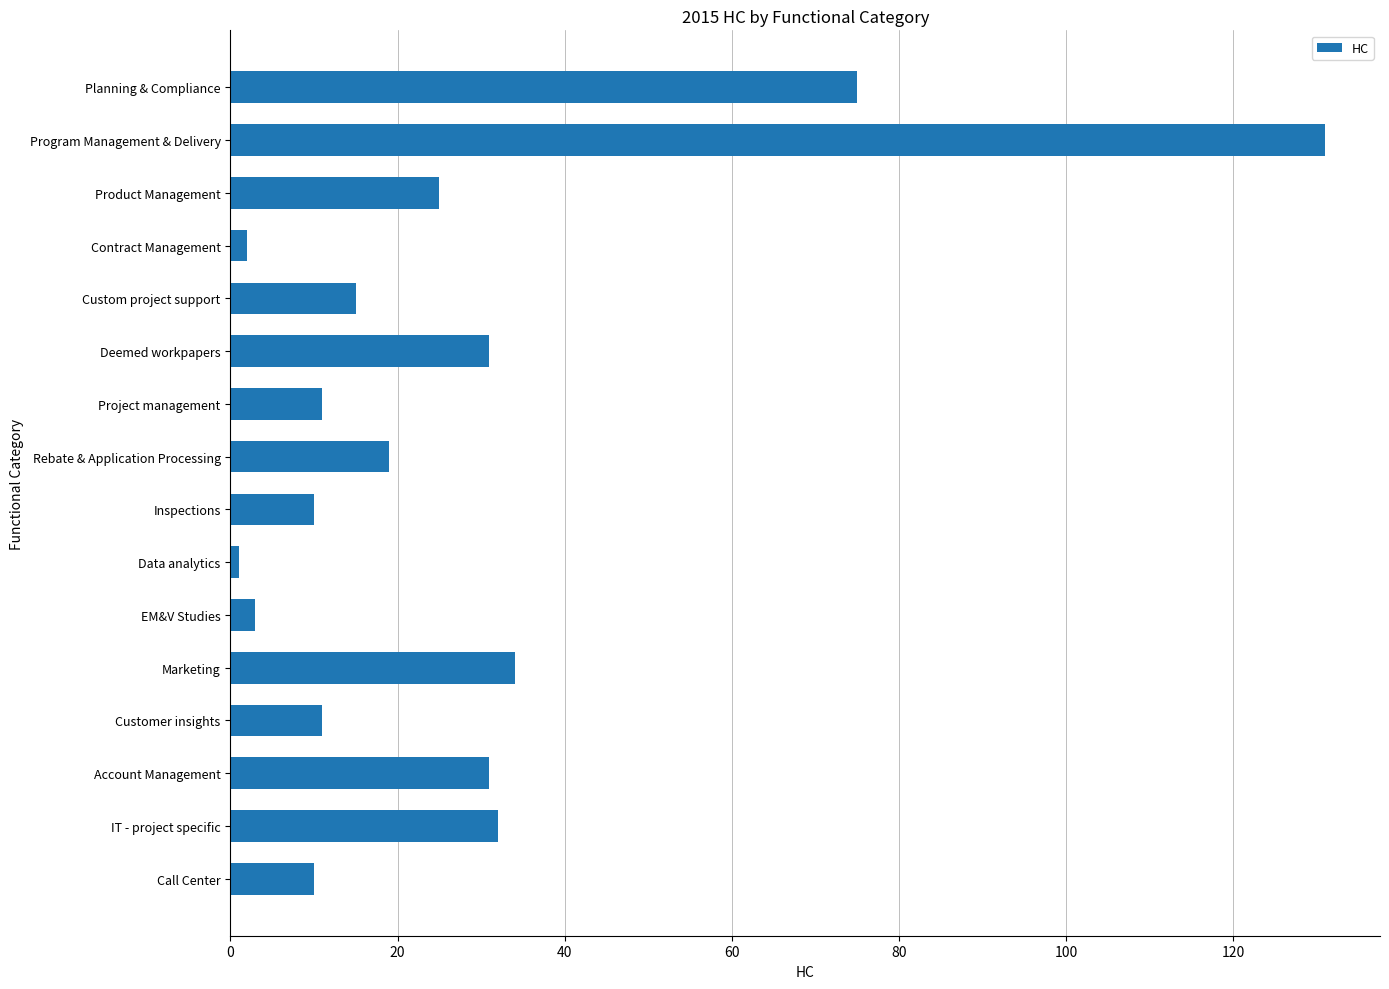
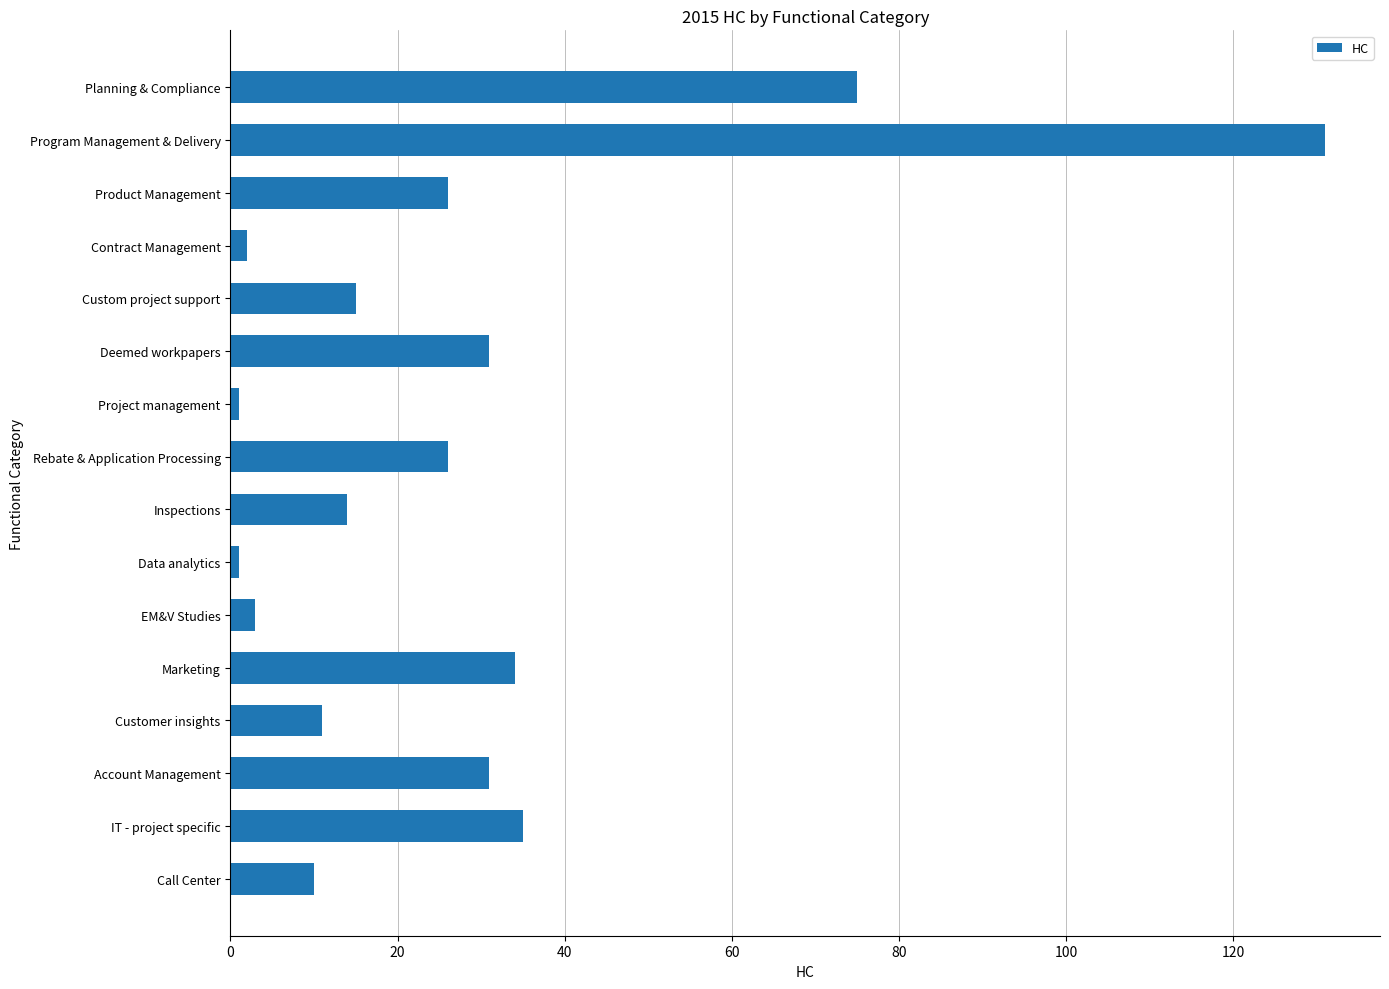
Product Management: 25 -> 26
Project management: 11 -> 1
Rebate & Application Processing: 19 -> 26
Inspections: 10 -> 14
IT - project specific: 32 -> 35
